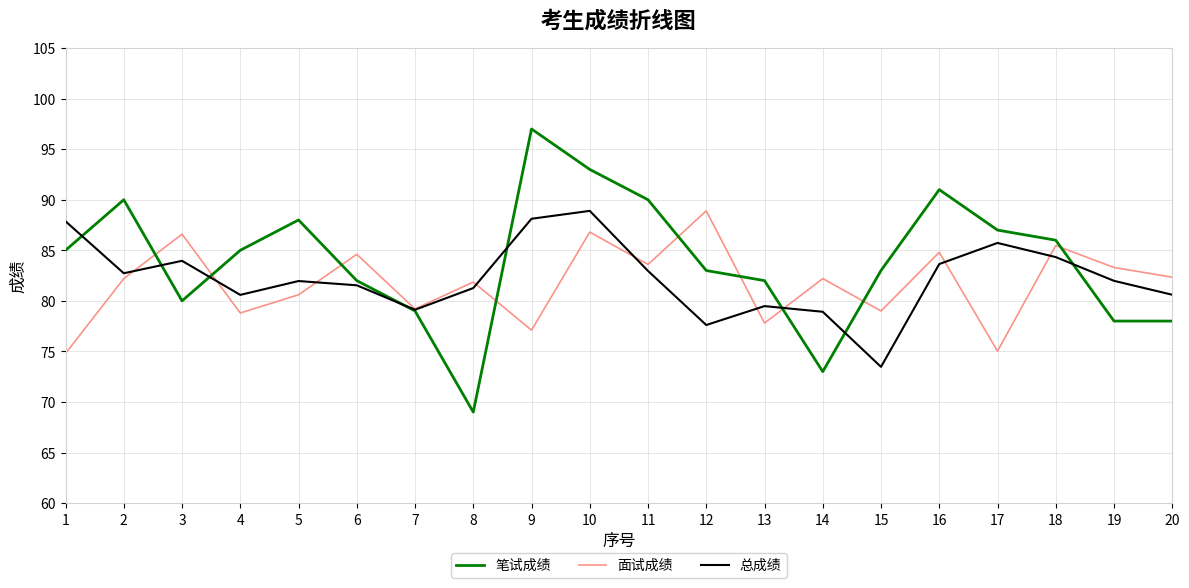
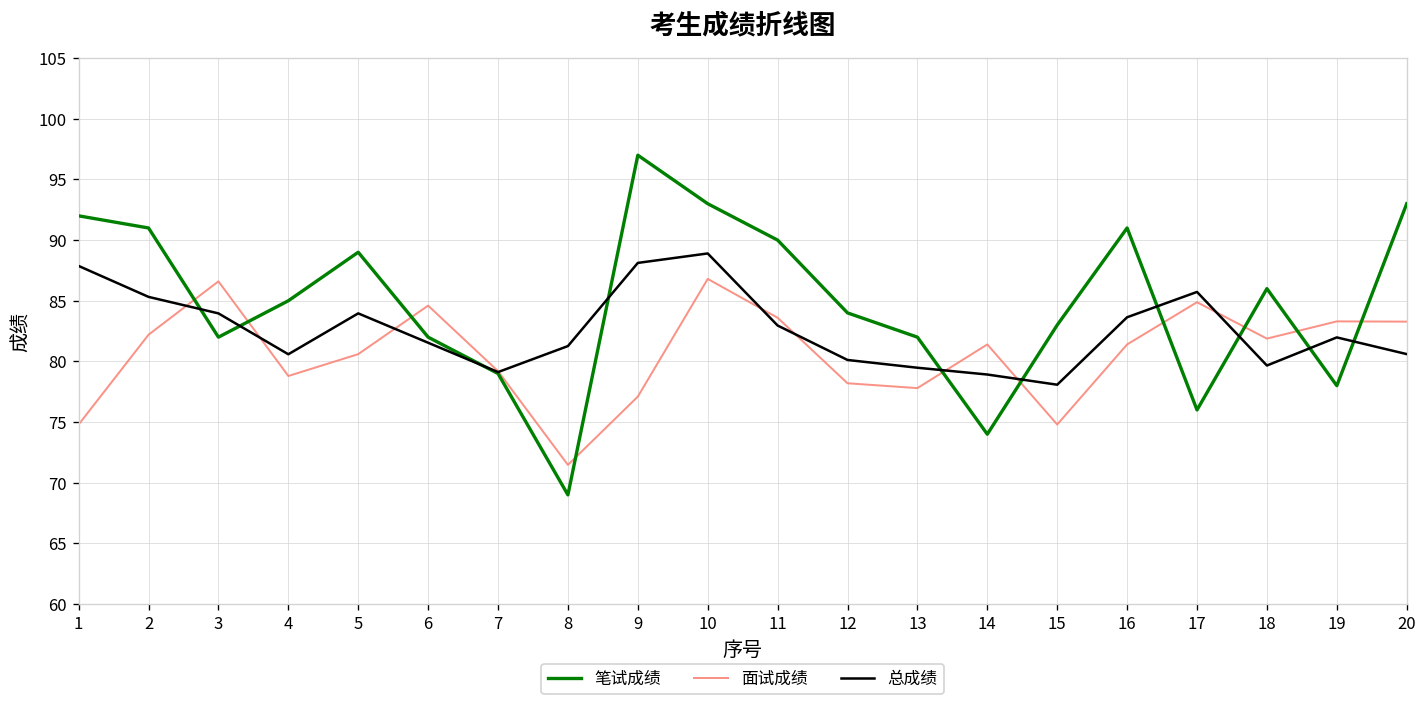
笔试成绩, 1: 85 -> 92
笔试成绩, 2: 90 -> 91
总成绩, 2: 82.7 -> 85.3
笔试成绩, 3: 80 -> 82
笔试成绩, 5: 88 -> 89
总成绩, 5: 82.0 -> 84.0
面试成绩, 8: 81.9 -> 71.5
笔试成绩, 12: 83 -> 84
面试成绩, 12: 88.9 -> 78.2
总成绩, 12: 77.6 -> 80.1
笔试成绩, 14: 73 -> 74
面试成绩, 14: 82.2 -> 81.4
面试成绩, 15: 79.0 -> 74.8
总成绩, 15: 73.5 -> 78.1
面试成绩, 16: 84.8 -> 81.4
笔试成绩, 17: 87 -> 76
面试成绩, 17: 75.0 -> 84.9
面试成绩, 18: 85.5 -> 81.9
总成绩, 18: 84.3 -> 79.7
笔试成绩, 20: 78 -> 93
面试成绩, 20: 82.3 -> 83.3
